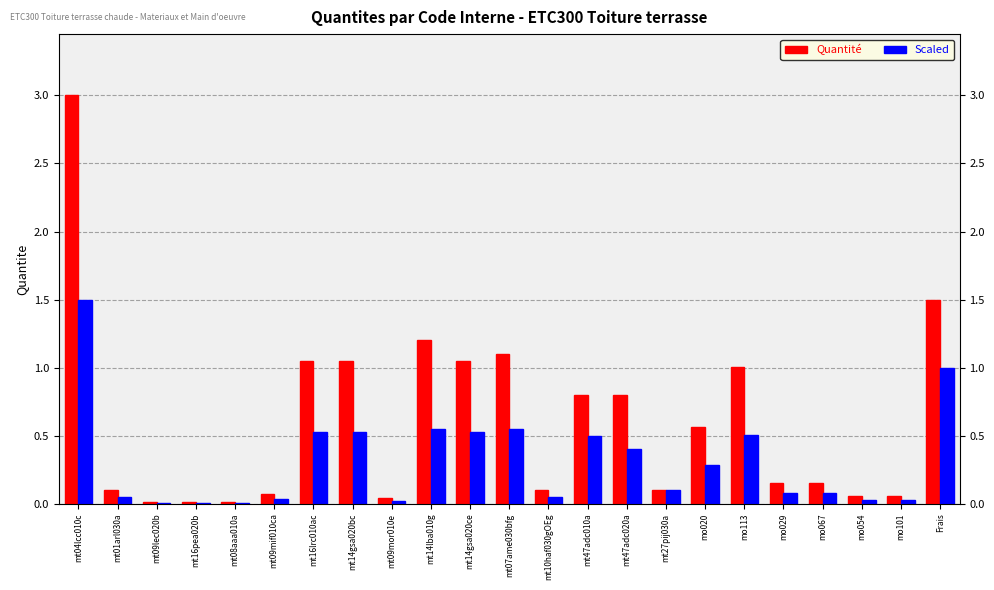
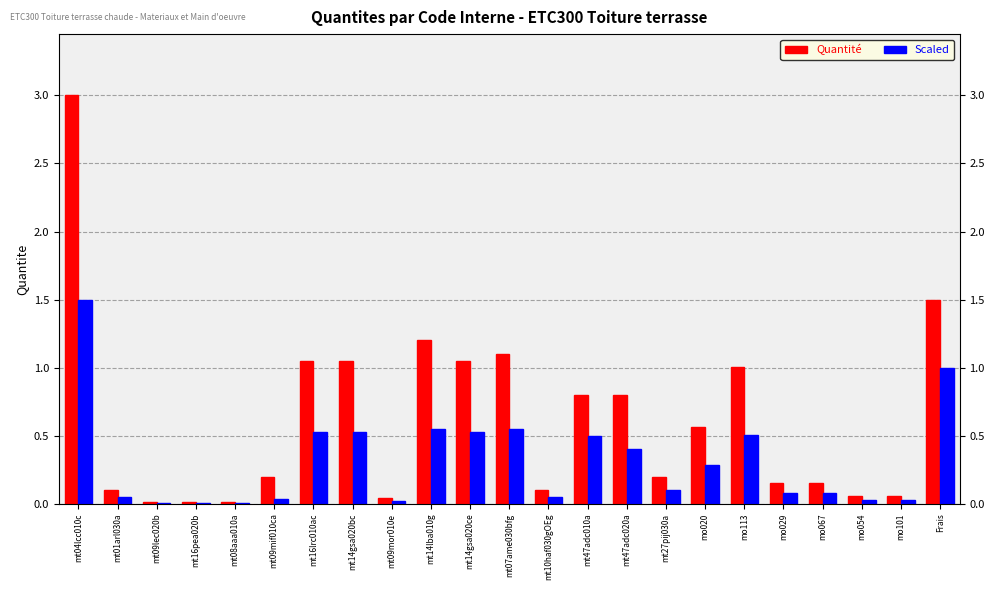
Quantité, mt09mif010ca: 0.08 -> 0.20
Quantité, mt27pij030a: 0.1 -> 0.2
